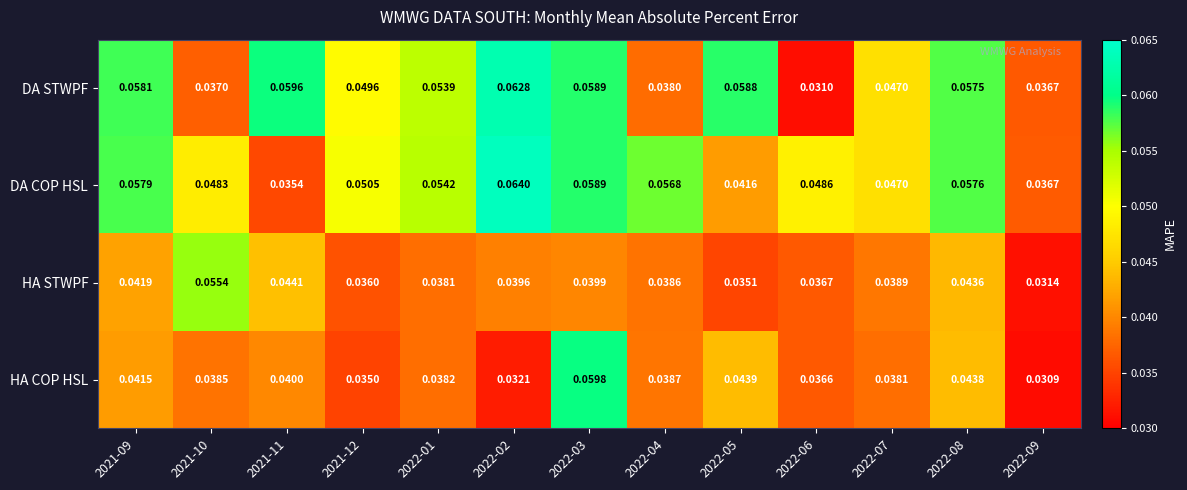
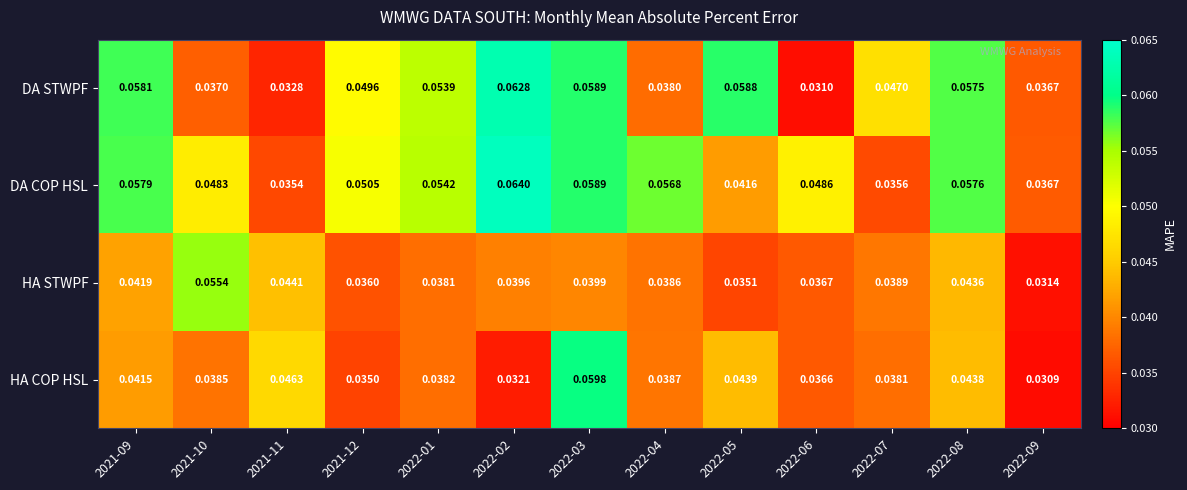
DA STWPF, 2021-11: 0.0596 -> 0.0328
DA COP HSL, 2022-07: 0.0470 -> 0.0356
HA COP HSL, 2021-11: 0.0400 -> 0.0463
